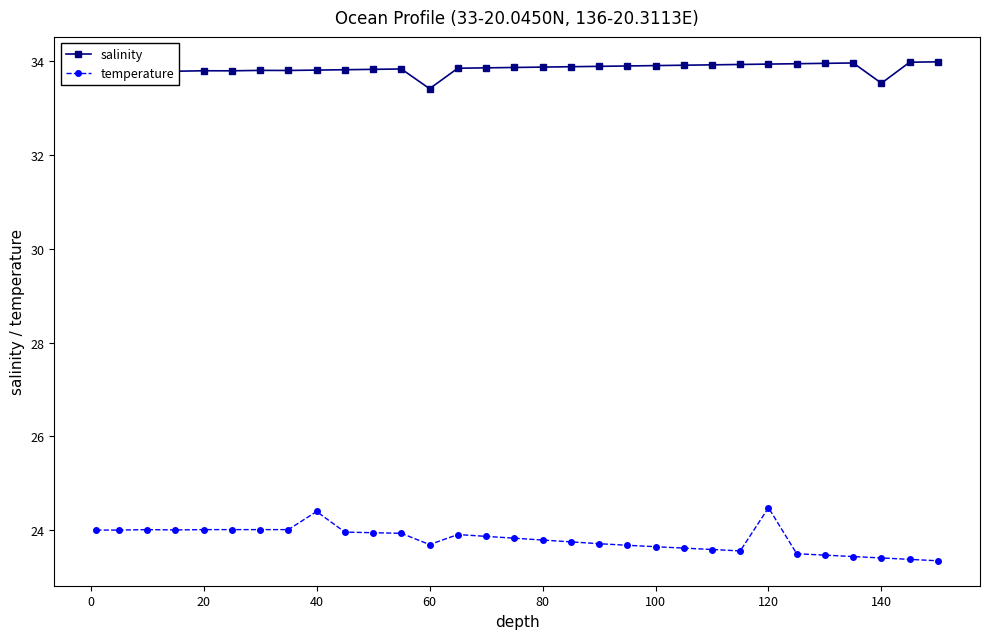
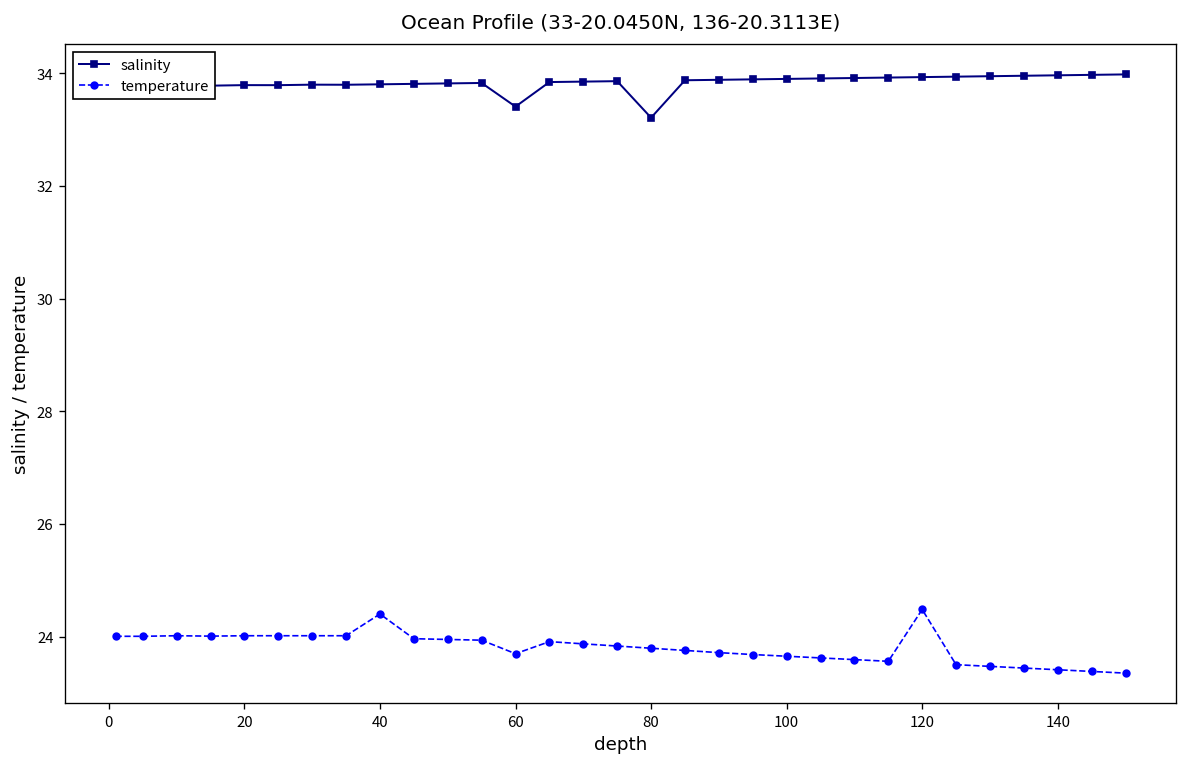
salinity, 80: 33.9 -> 33.2
salinity, 140: 33.5 -> 34.0
